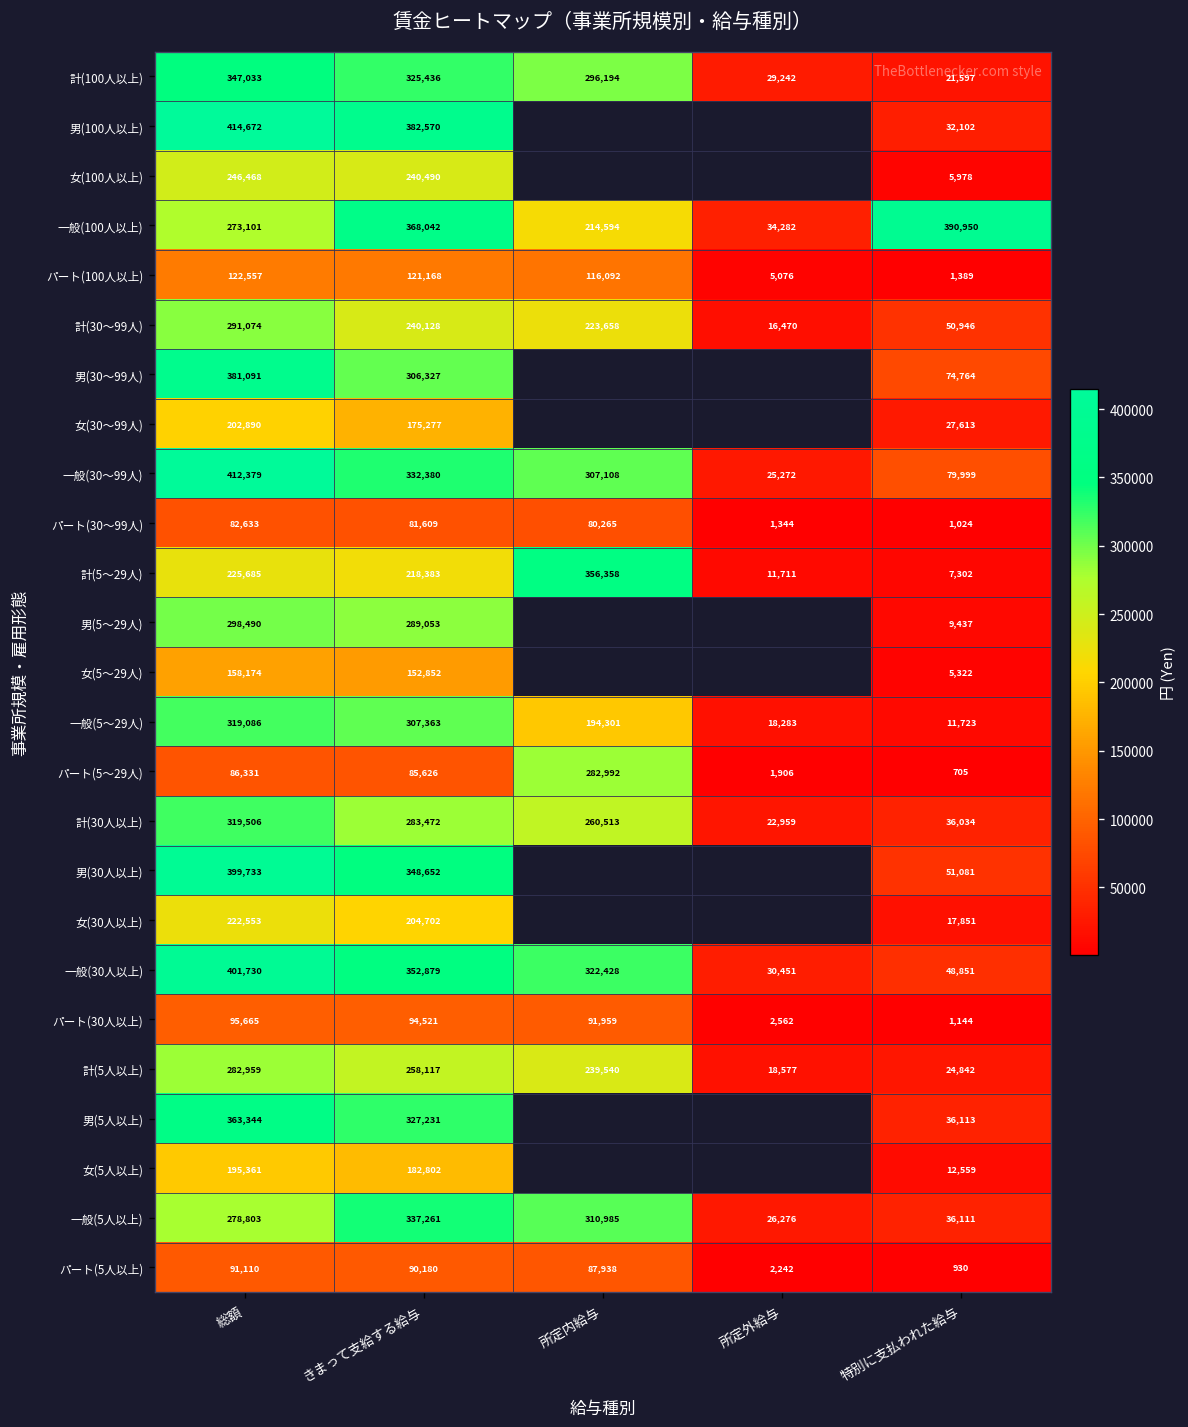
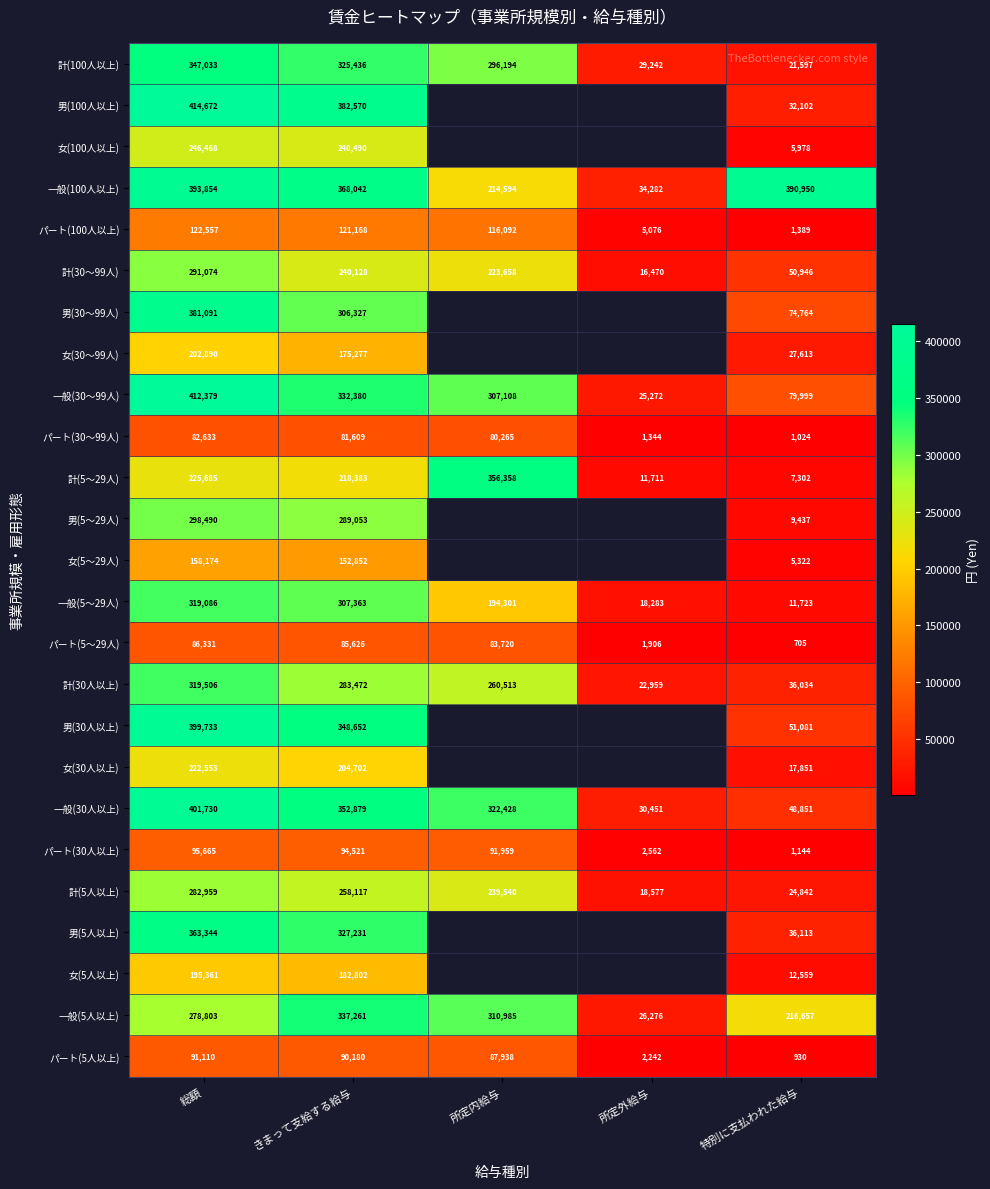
一般(100人以上), 総額: 273,101 -> 393,854
パート(5～29人), 所定内給与: 282,992 -> 83,720
一般(5人以上), 特別に支払われた給与: 36,111 -> 216,657
